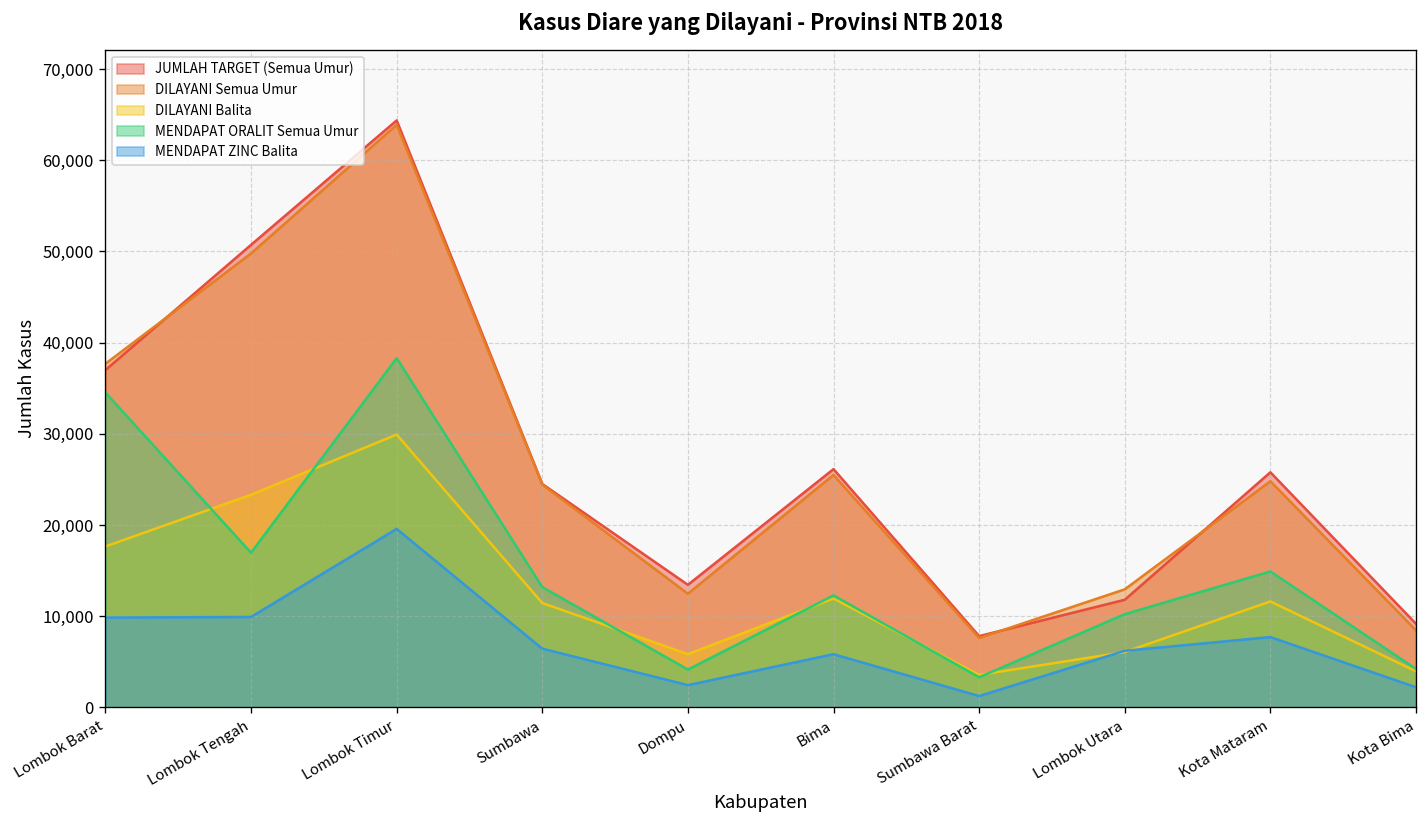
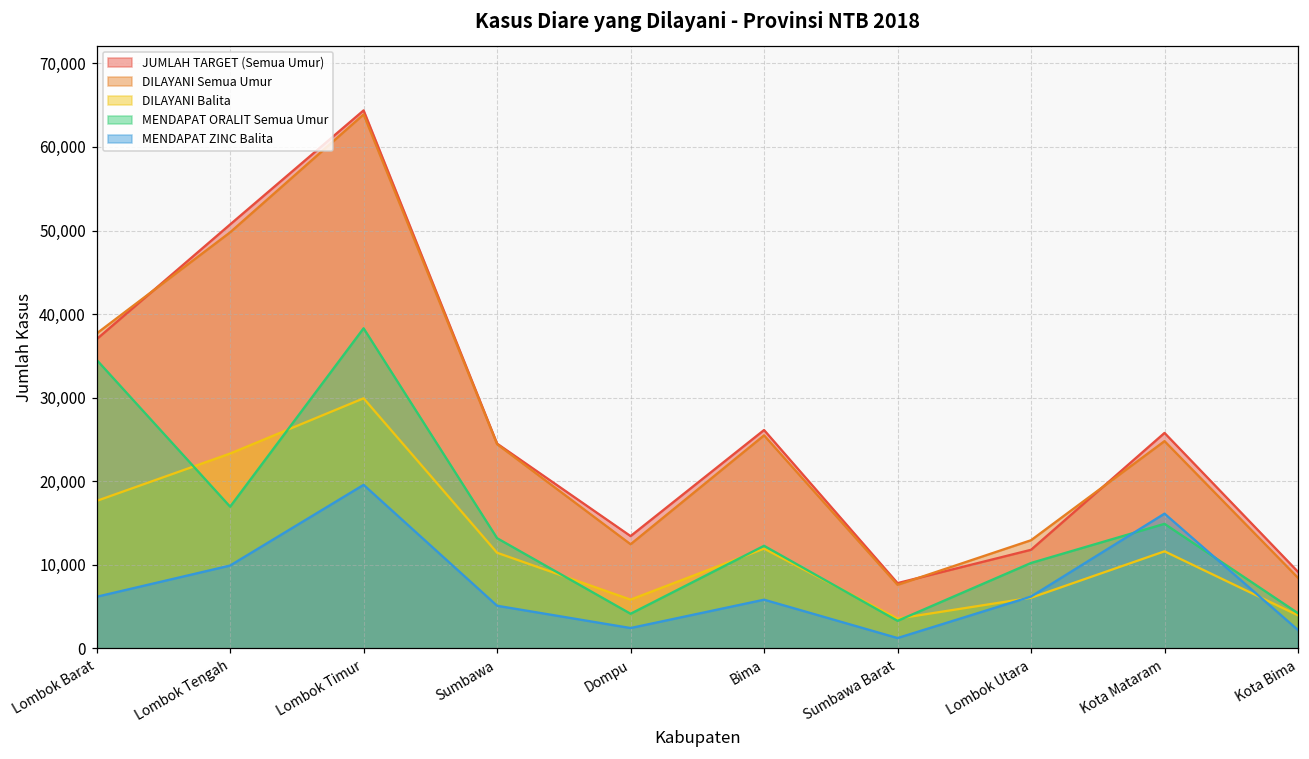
MENDAPAT ZINC Balita, Lombok Barat: 10,000 -> 6,000
MENDAPAT ZINC Balita, Sumbawa: 6,000 -> 5,000
MENDAPAT ZINC Balita, Kota Mataram: 8,000 -> 16,000
